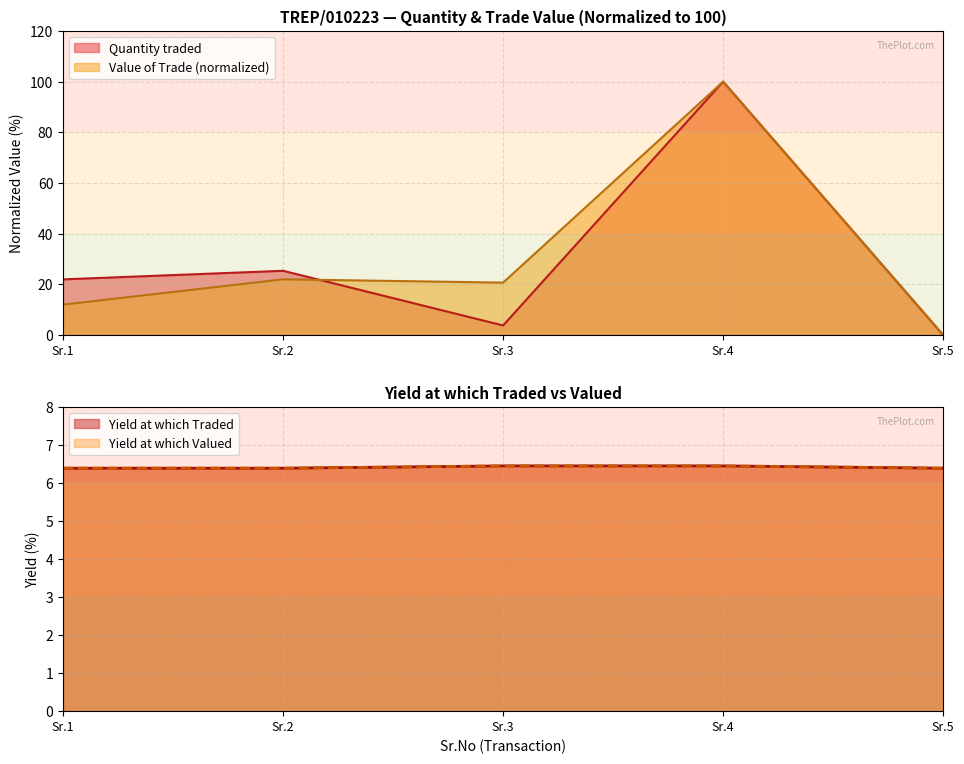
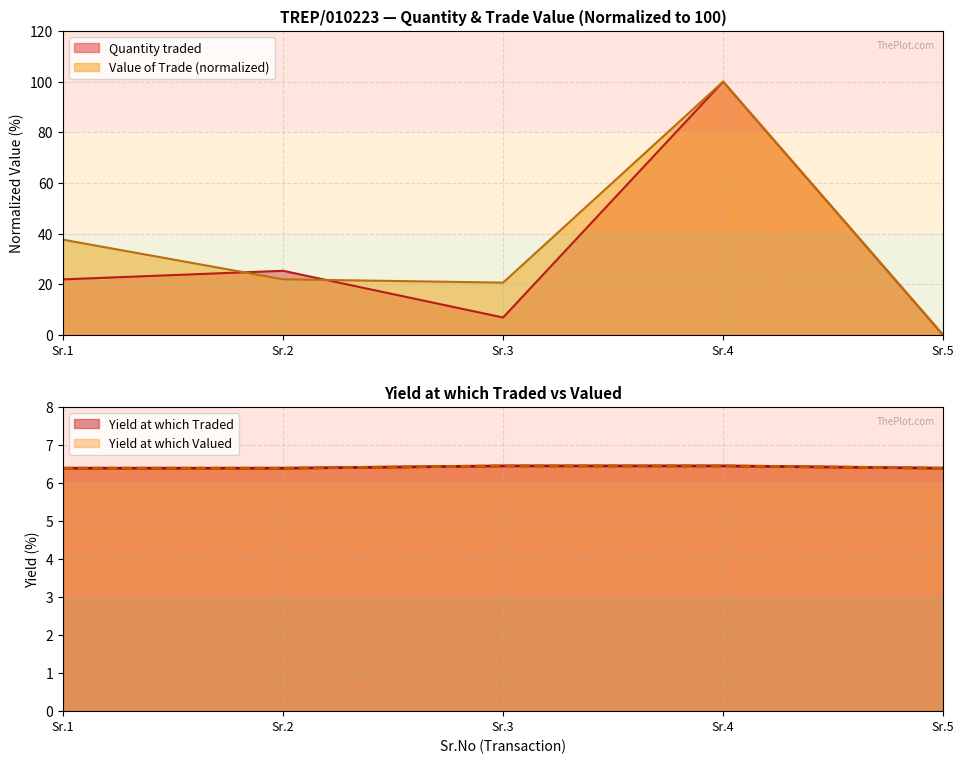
TREP/010223 — Quantity & Trade Value (Normalized to 100), Value of Trade (normalized), Sr.1: 12 -> 38
TREP/010223 — Quantity & Trade Value (Normalized to 100), Quantity traded, Sr.3: 4 -> 7
